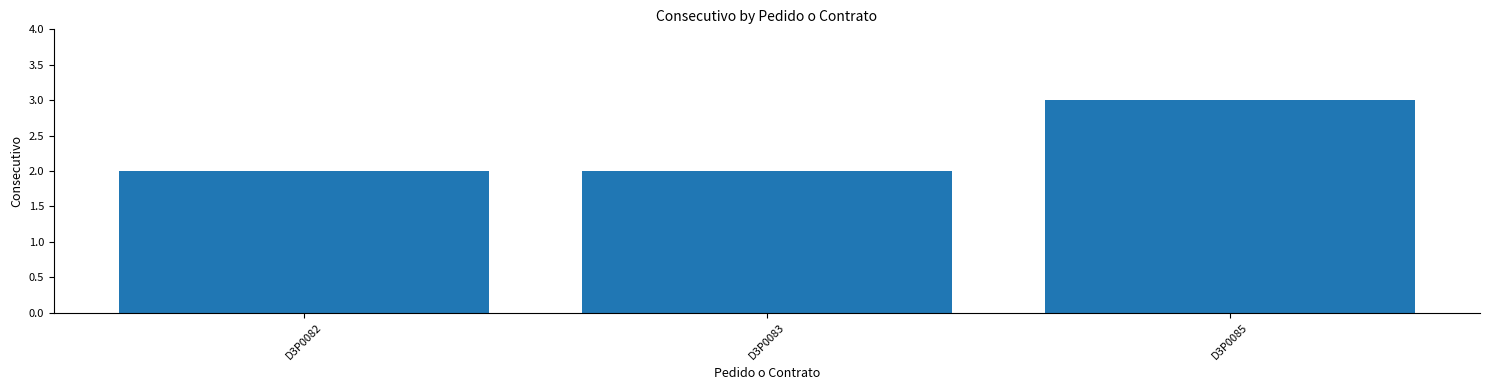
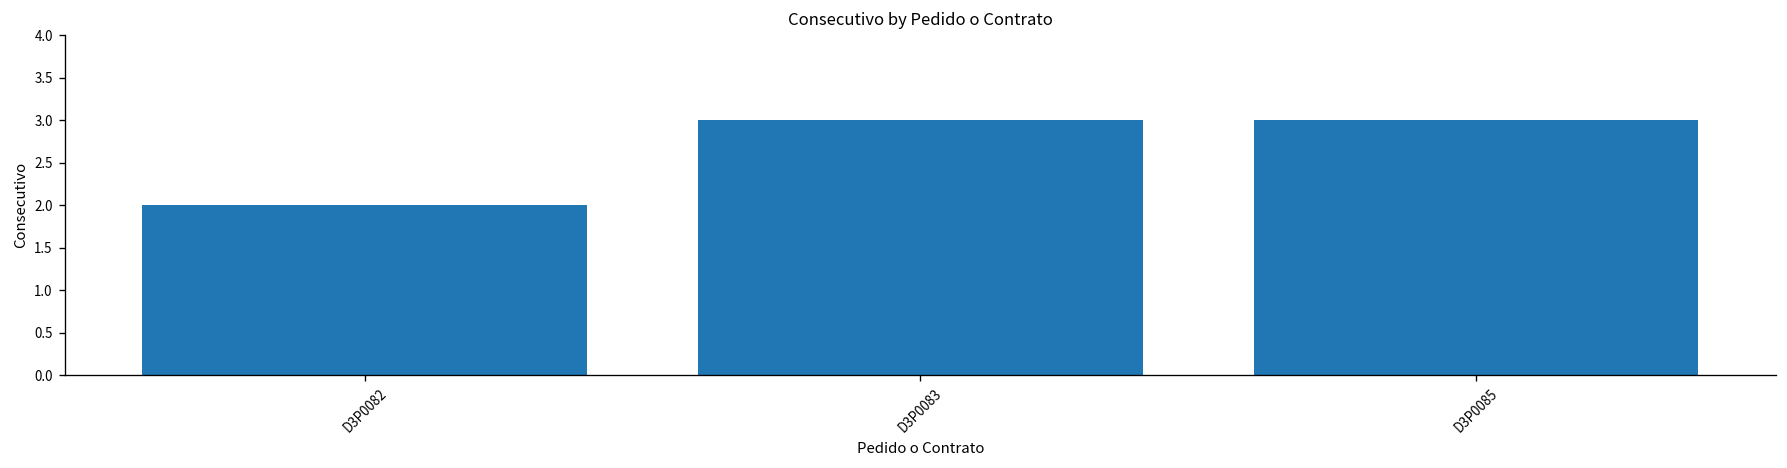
D3P0083: 2 -> 3
